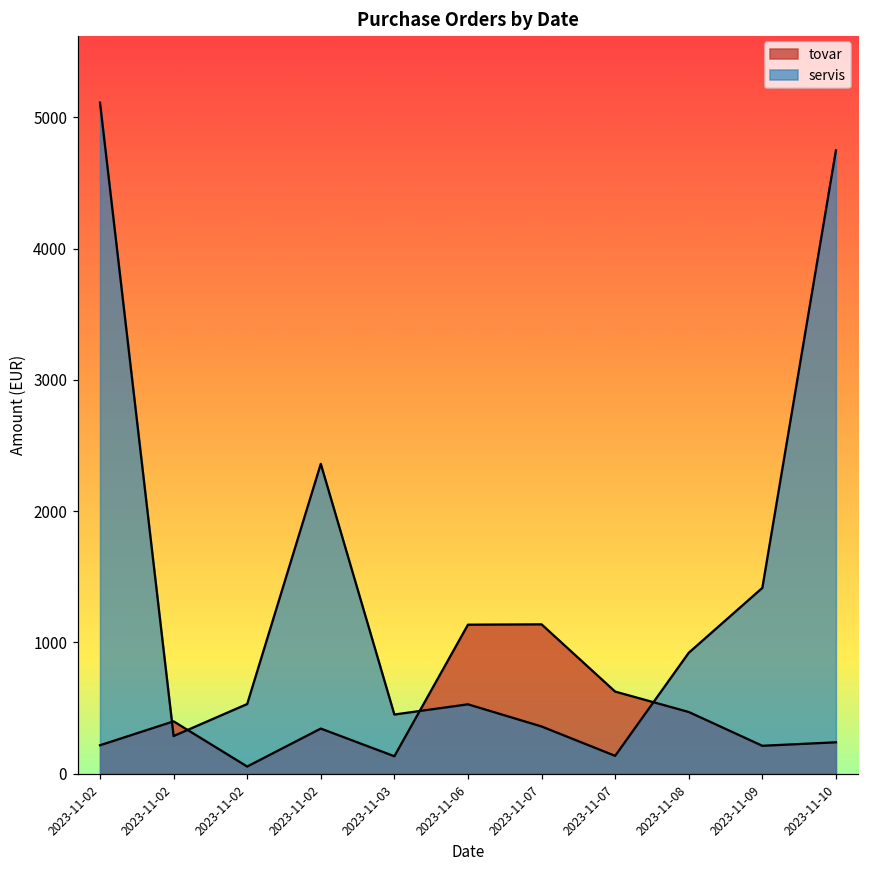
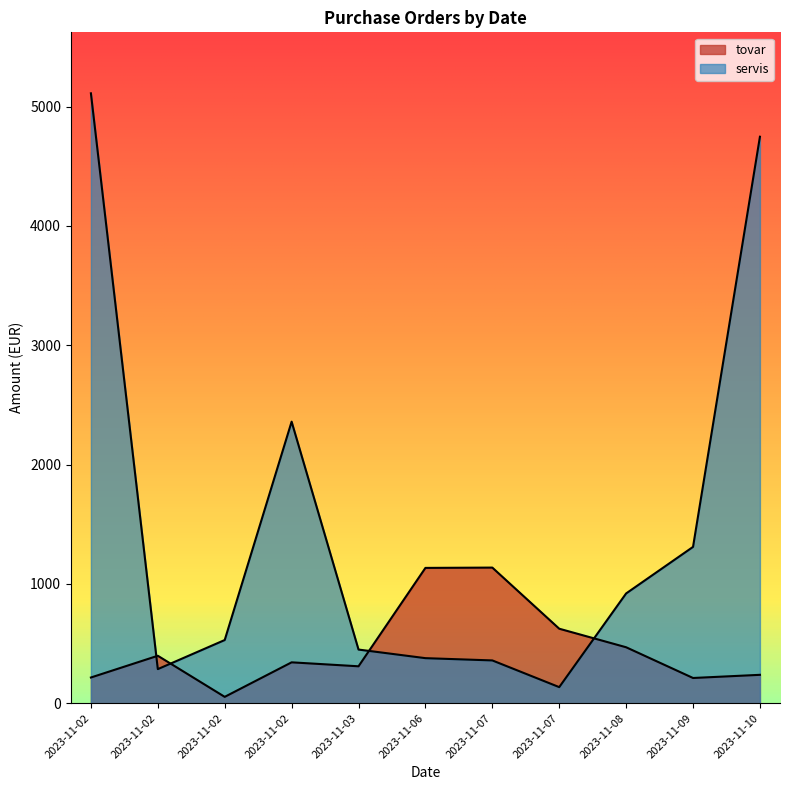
tovar, 2023-11-03: 130 -> 310
servis, 2023-11-06: 530 -> 380
servis, 2023-11-09: 1410 -> 1310
